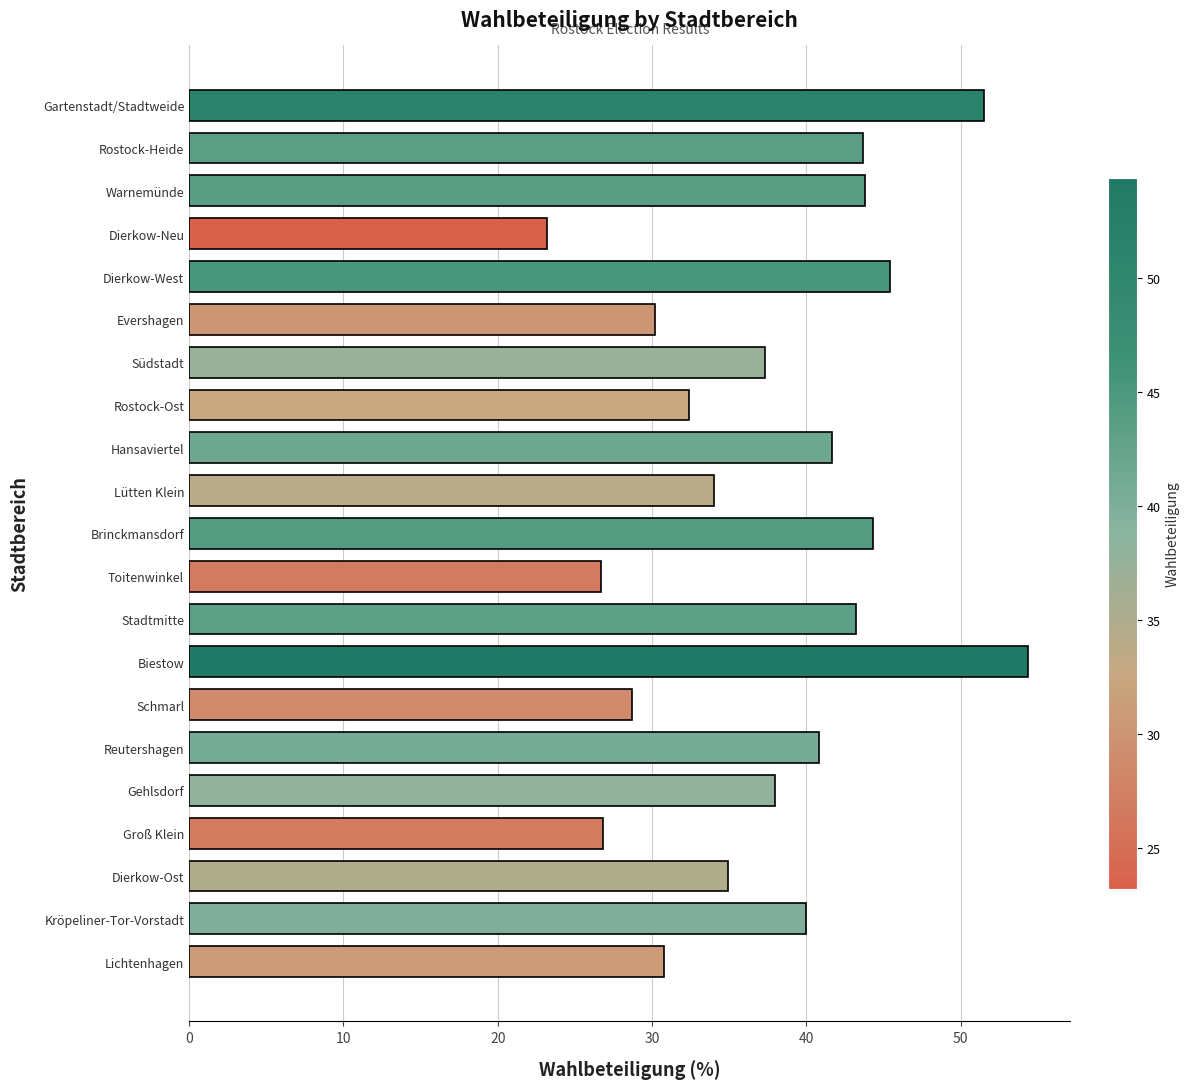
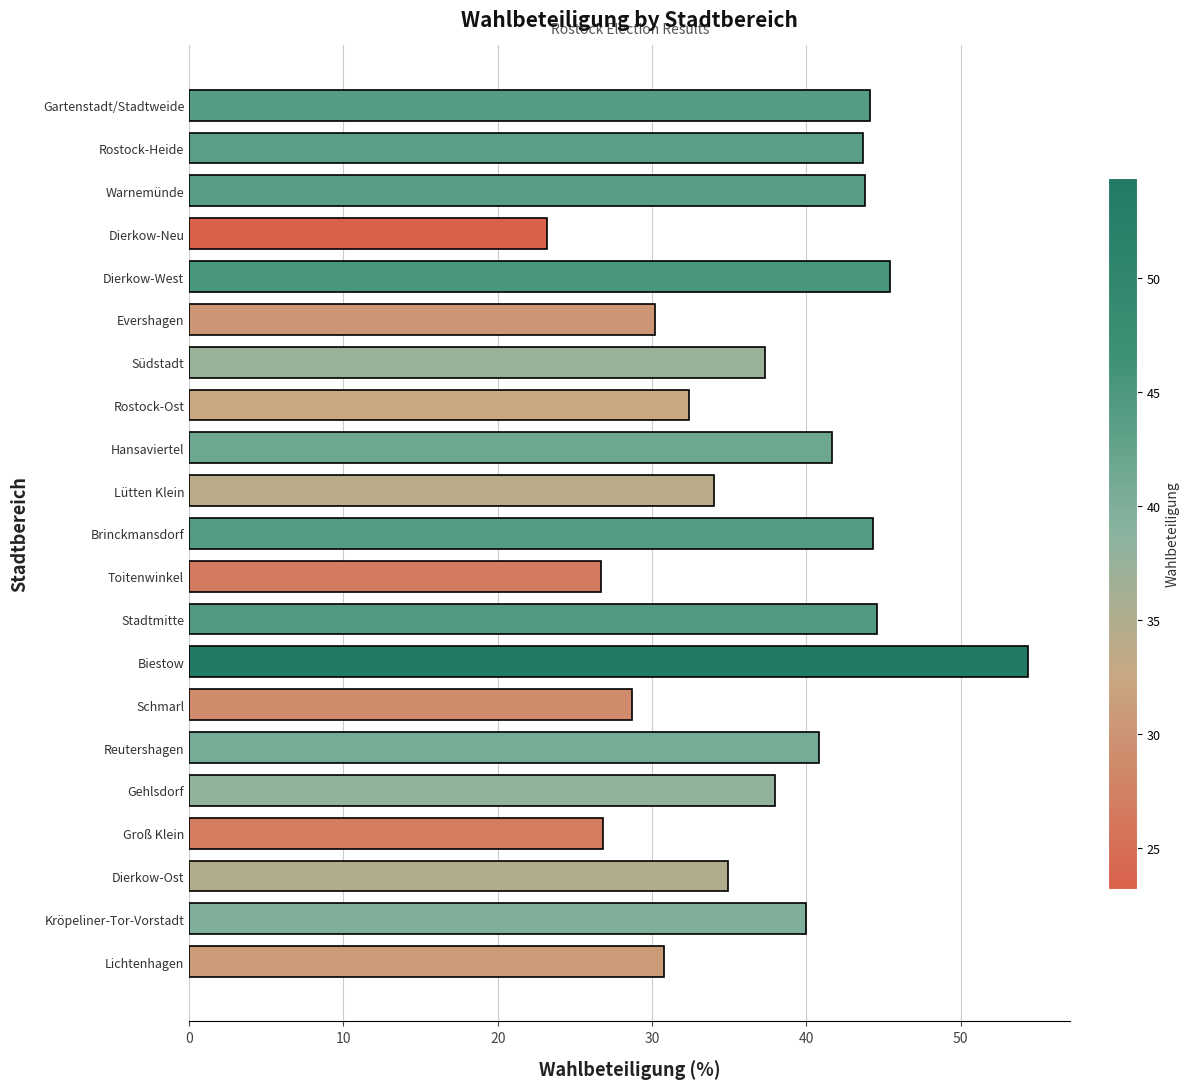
Gartenstadt/Stadtweide: 51.5 -> 44.1
Stadtmitte: 43.2 -> 44.6
